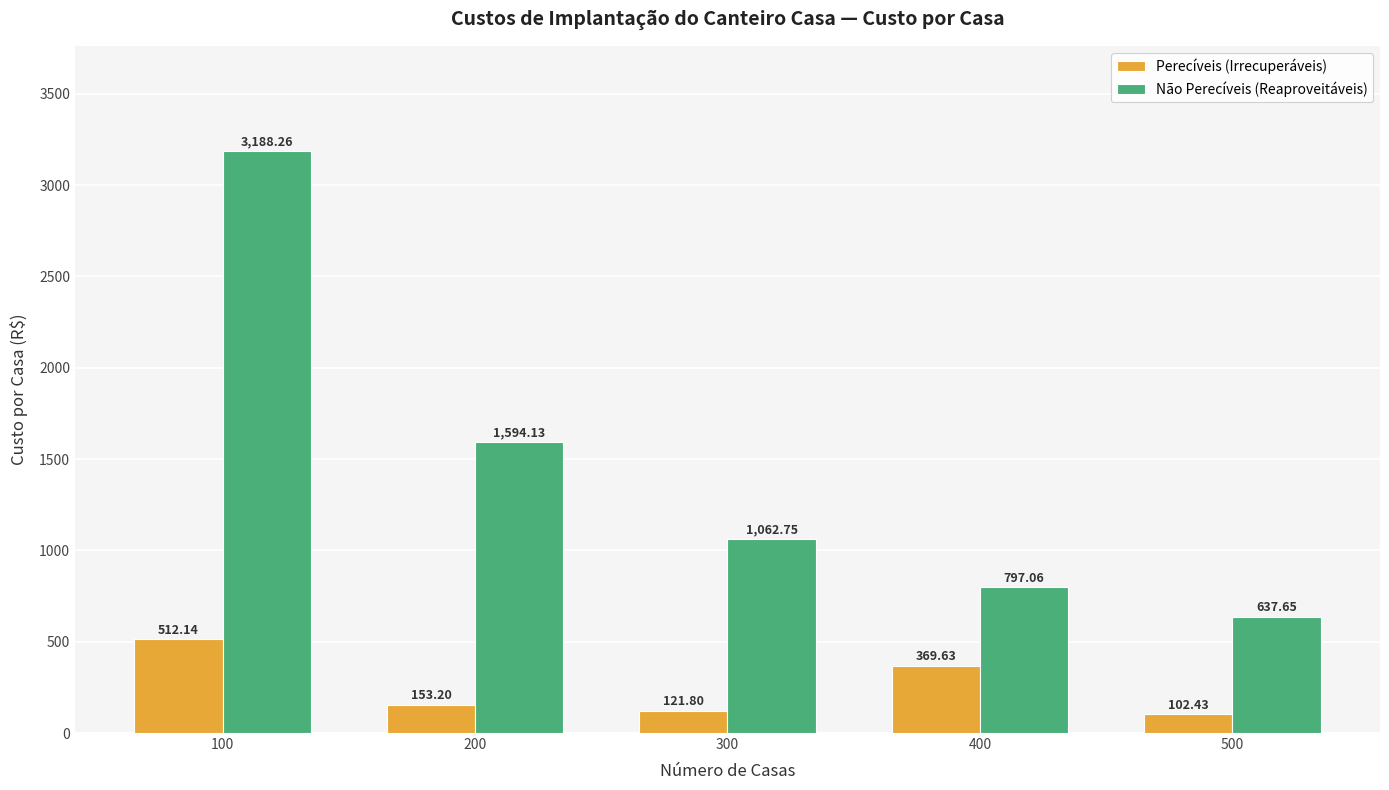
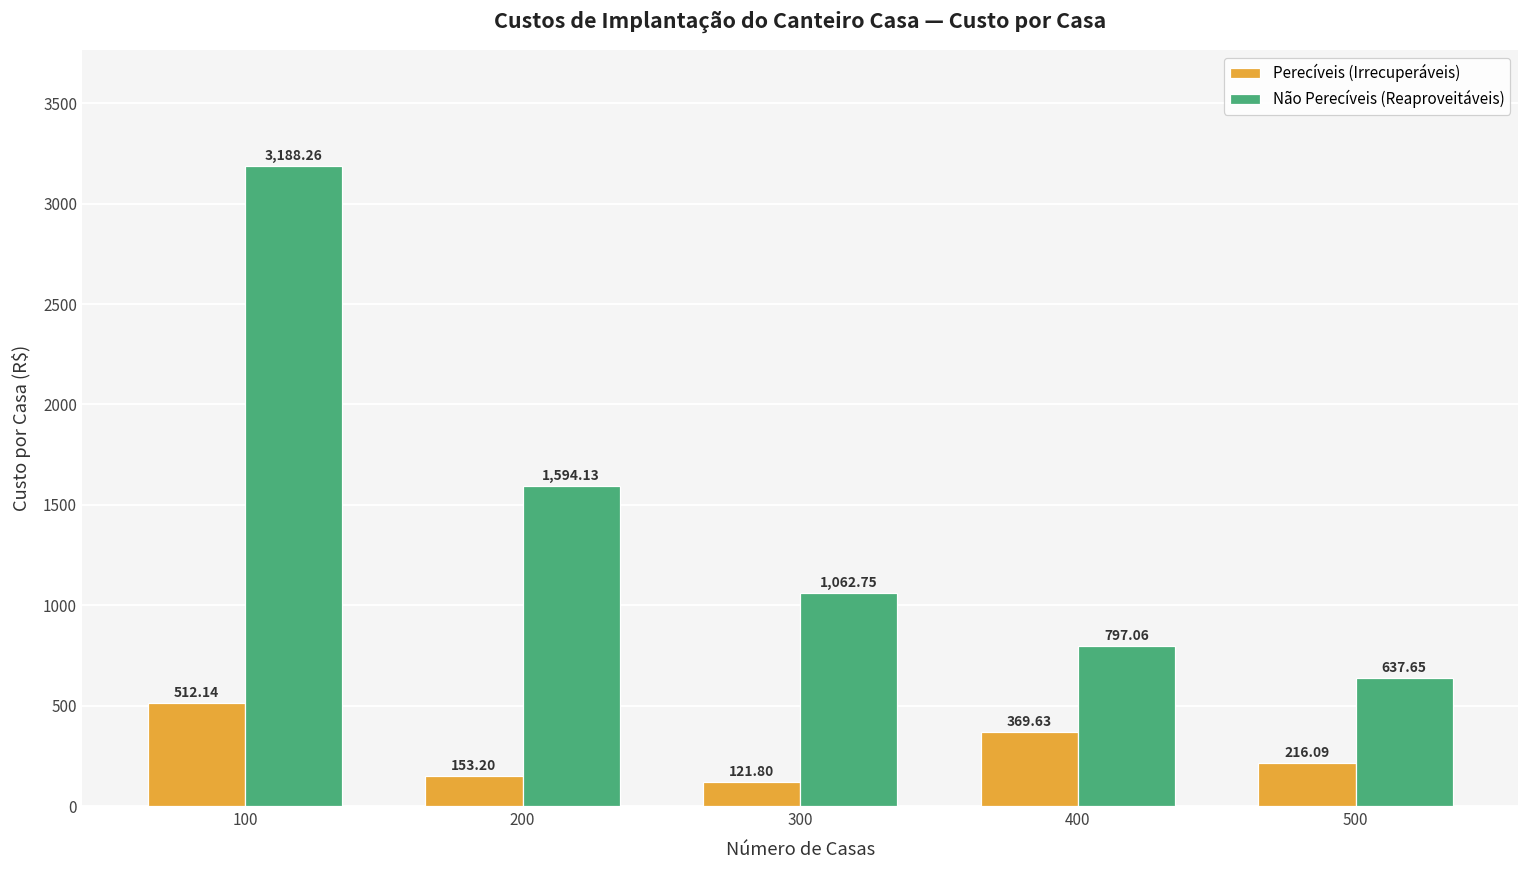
Perecíveis (Irrecuperáveis), 500: 102.43 -> 216.09
